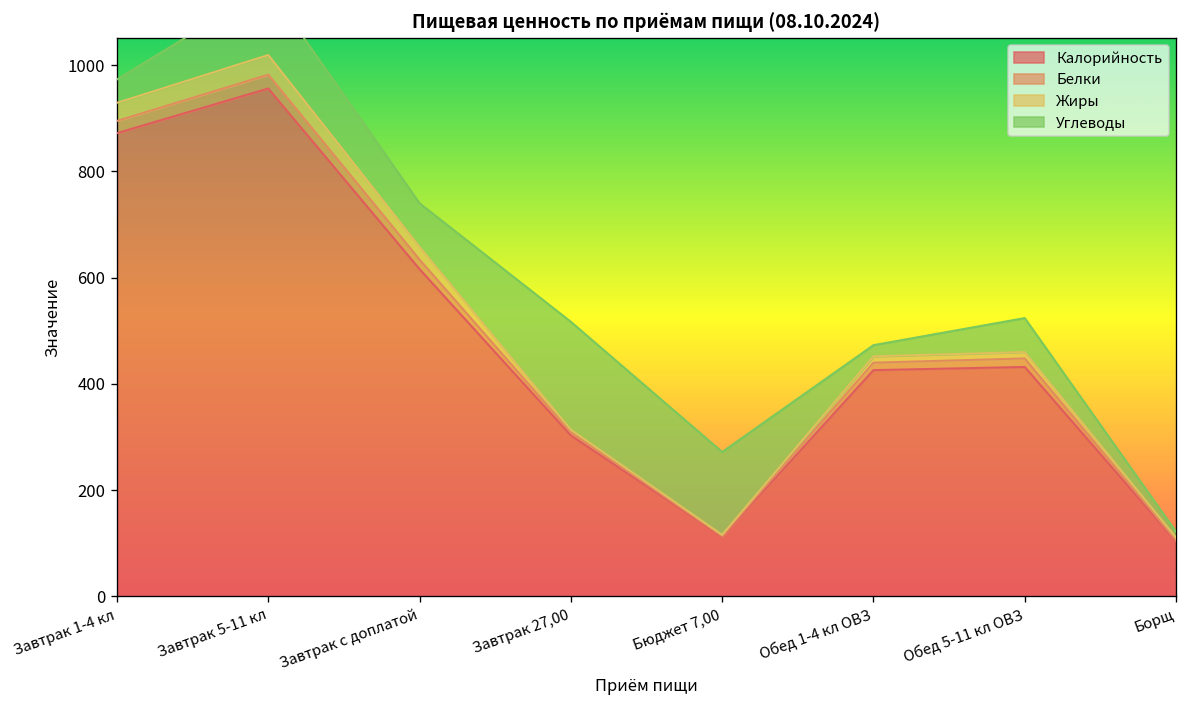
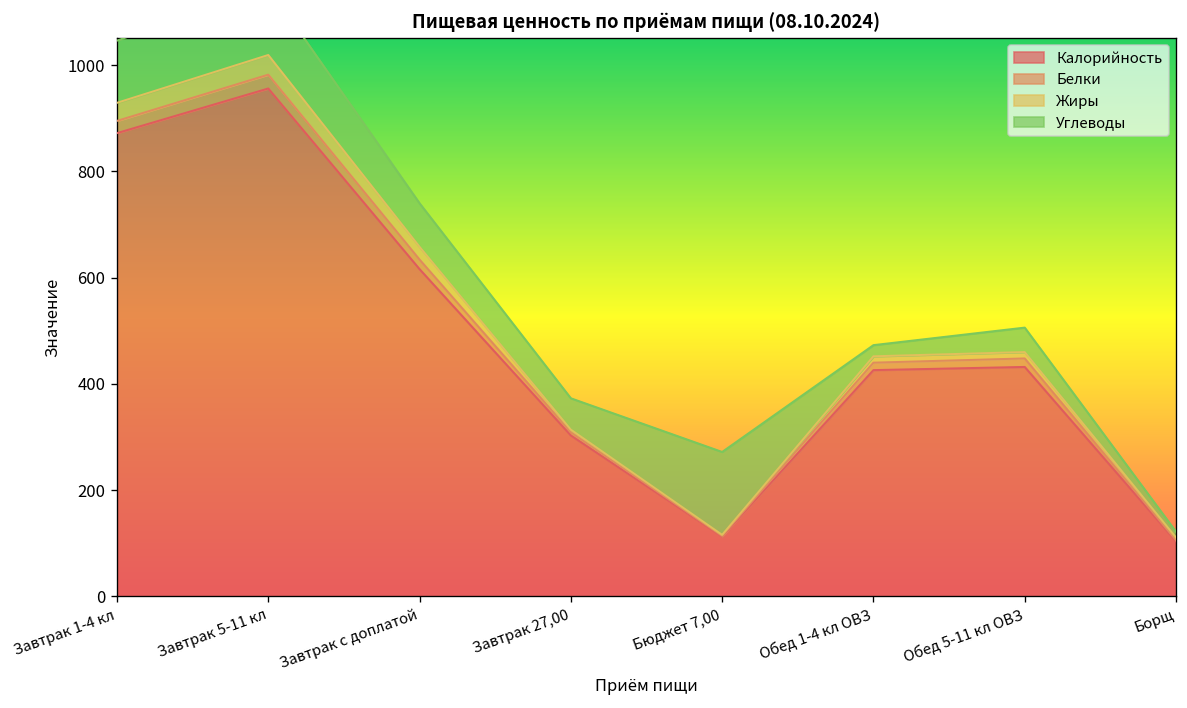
Углеводы, Завтрак 1-4 кл: 40 -> 120
Углеводы, Завтрак 27,00: 200 -> 60
Углеводы, Обед 5-11 кл ОВЗ: 60 -> 50
